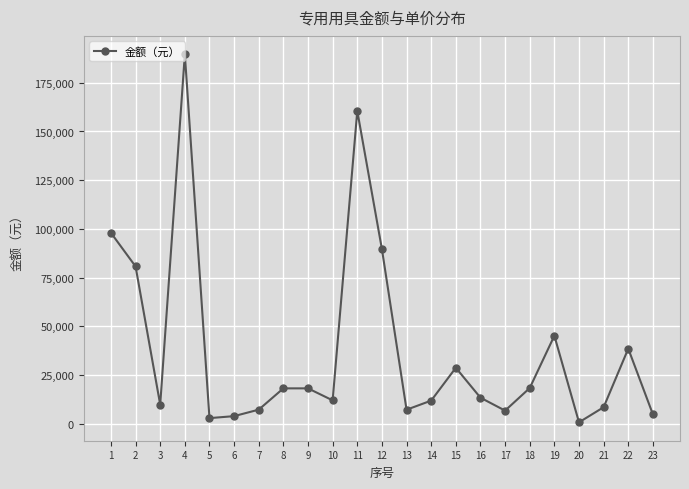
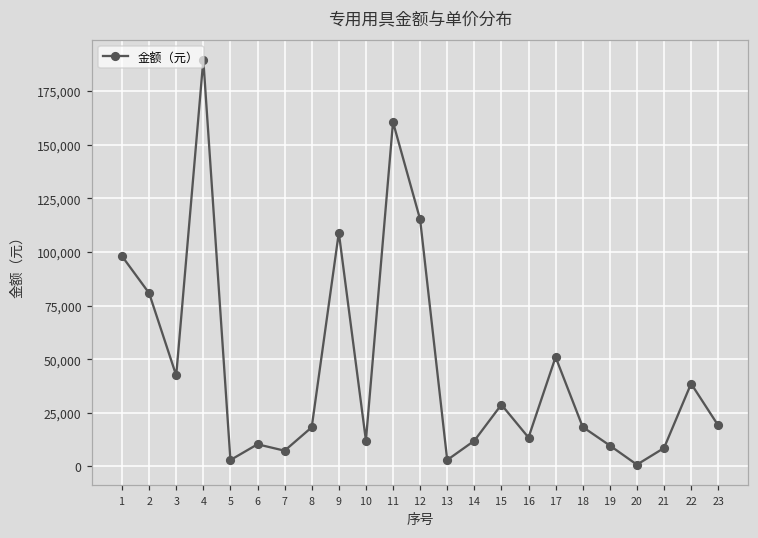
3: 10,000 -> 42,000
6: 4,000 -> 10,000
9: 18,000 -> 109,000
12: 90,000 -> 115,000
13: 7,000 -> 3,000
17: 7,000 -> 51,000
19: 45,000 -> 10,000
23: 5,000 -> 19,000
